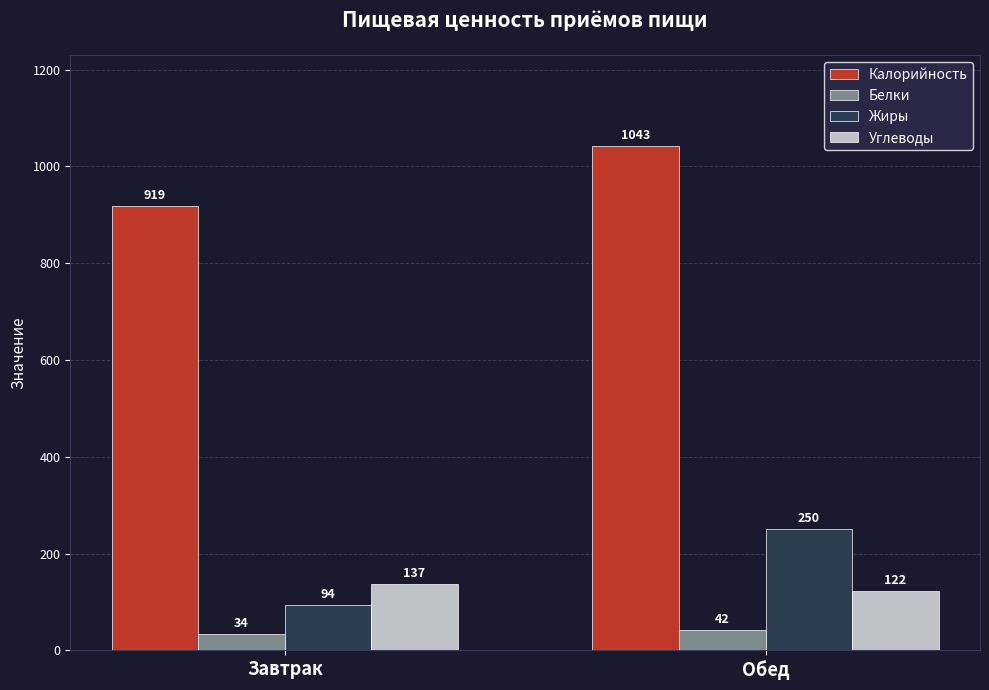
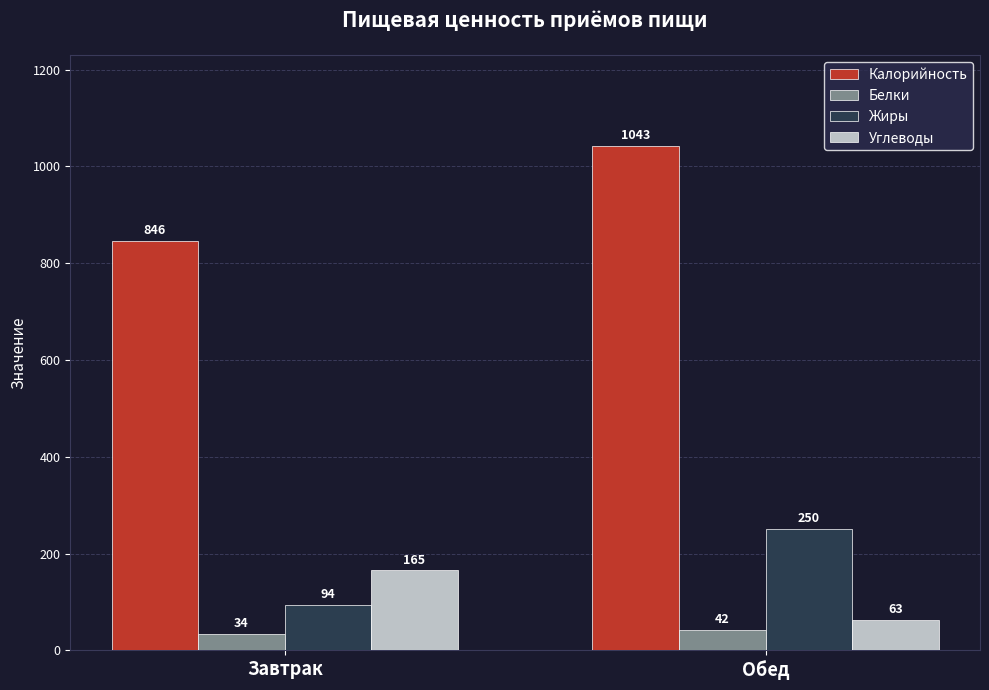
Калорийность, Завтрак: 919 -> 846
Углеводы, Завтрак: 137 -> 165
Углеводы, Обед: 122 -> 63
